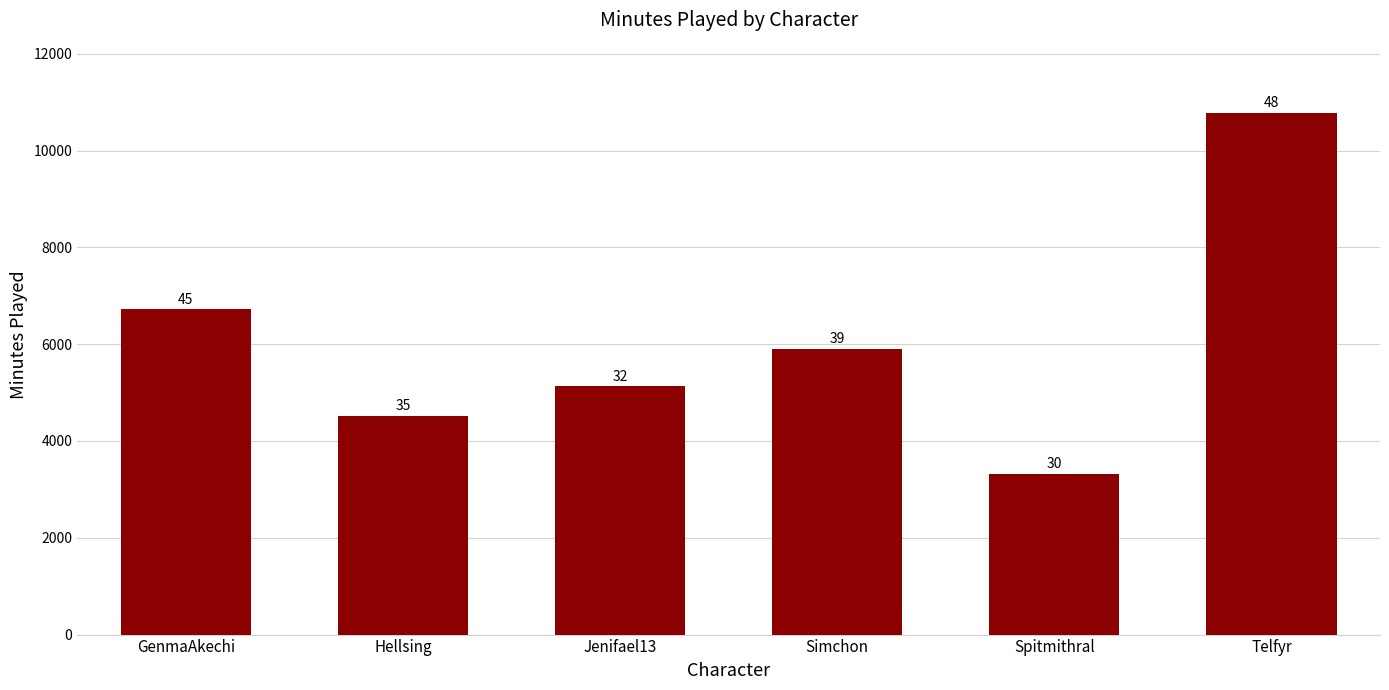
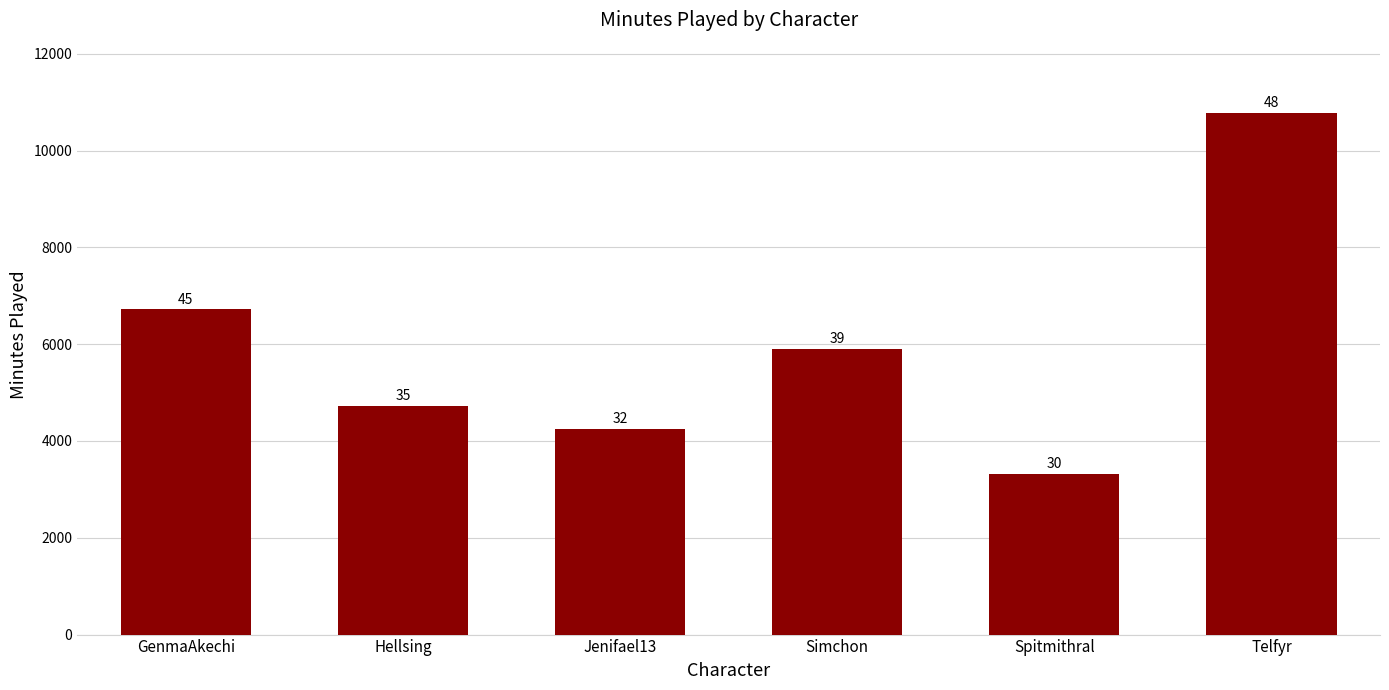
Hellsing: 4500 -> 4700
Jenifael13: 5100 -> 4300
